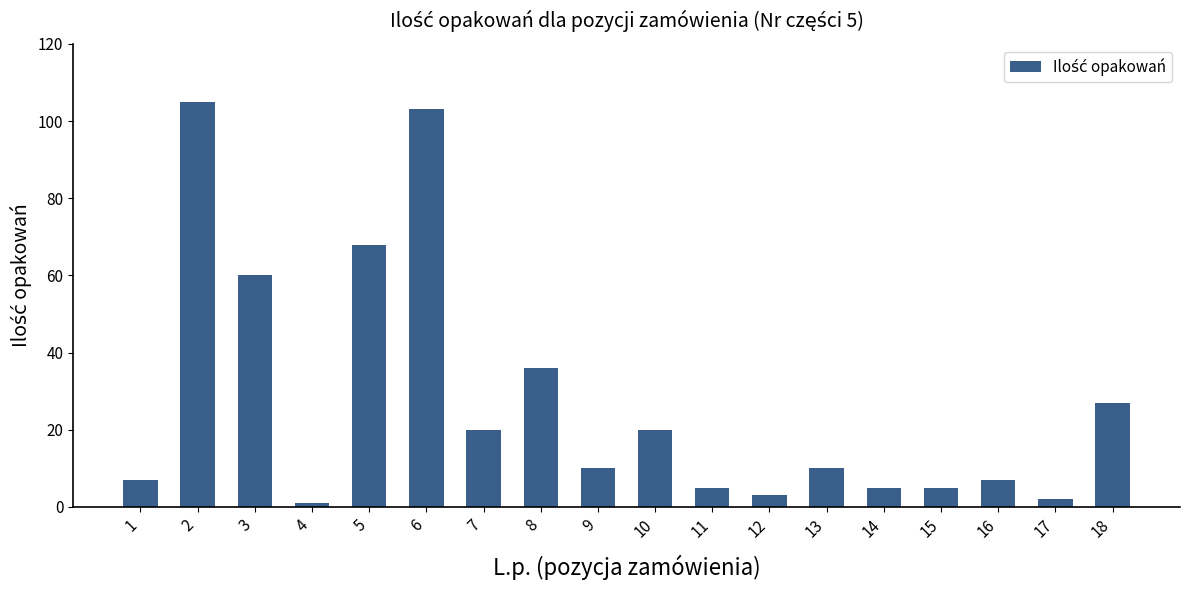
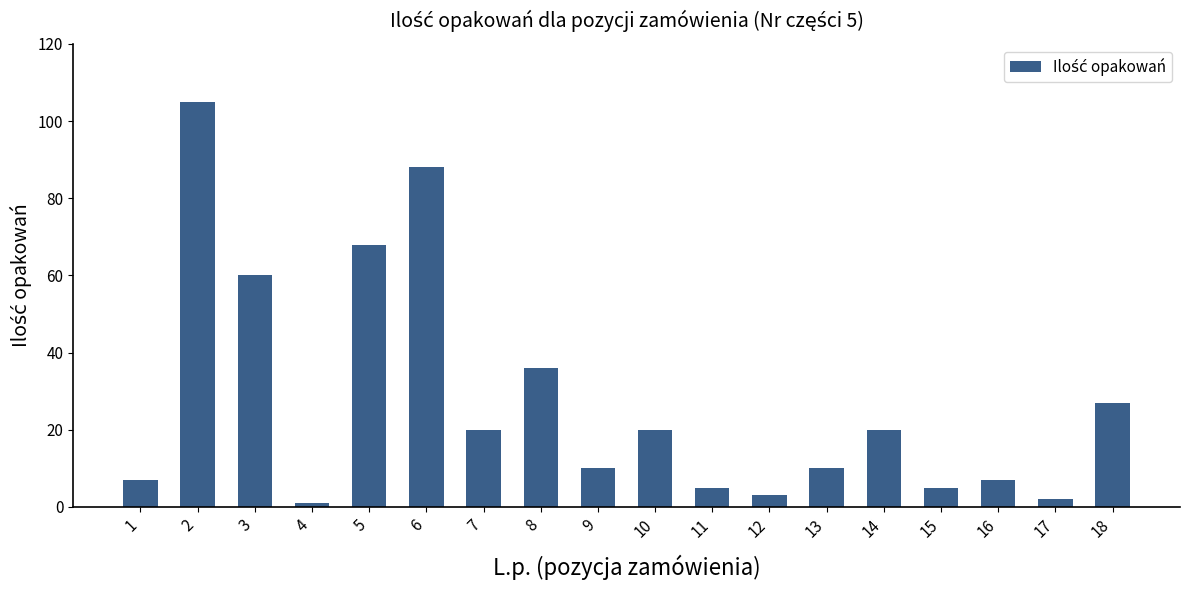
6: 103 -> 88
14: 5 -> 20
